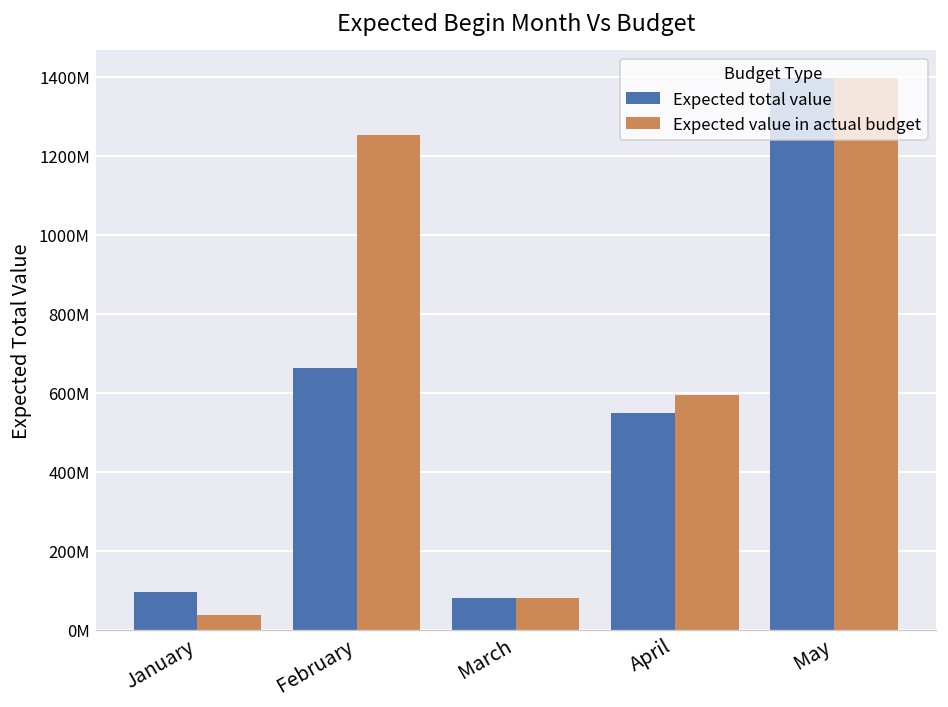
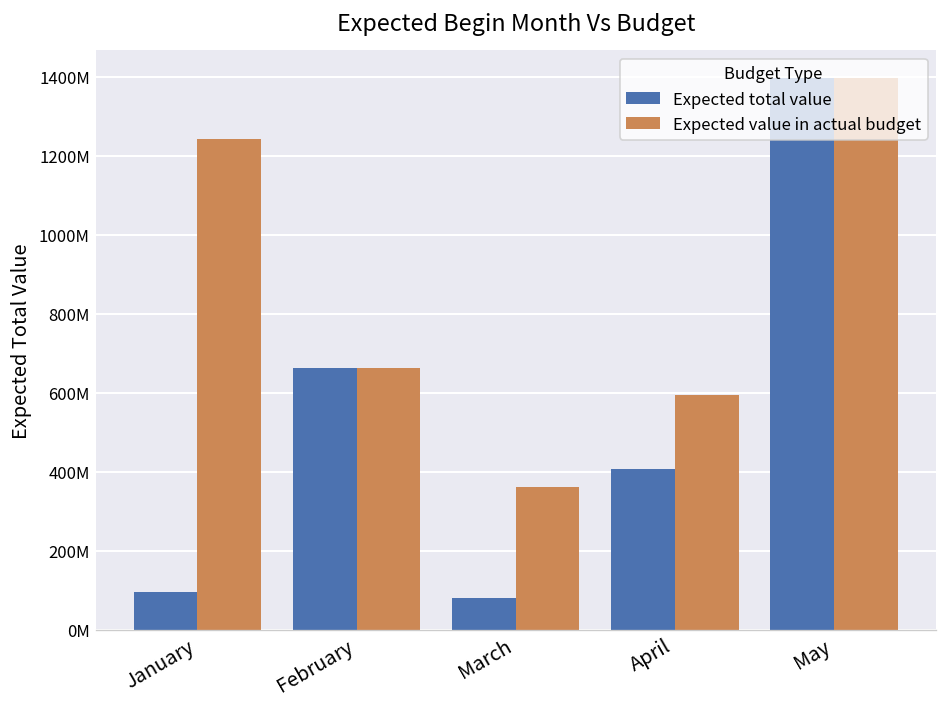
Expected value in actual budget, January: 40000000 -> 1240000000
Expected value in actual budget, February: 1250000000 -> 660000000
Expected value in actual budget, March: 80000000 -> 360000000
Expected total value, April: 550000000 -> 410000000
